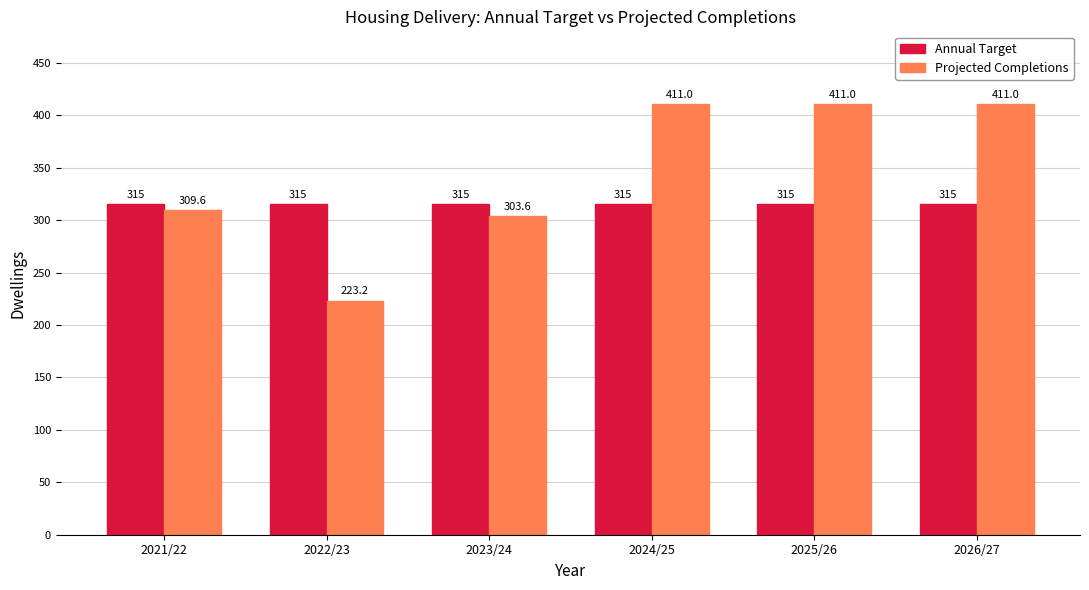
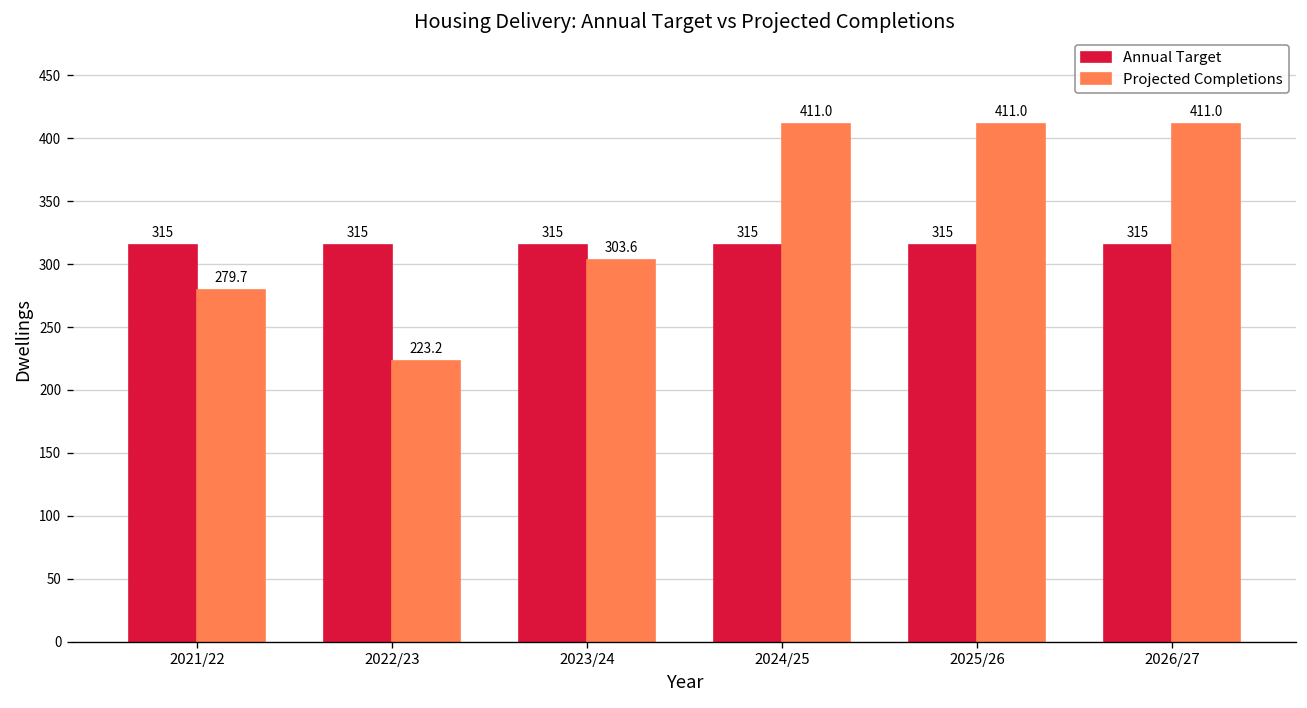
Projected Completions, 2021/22: 309.6 -> 279.7
